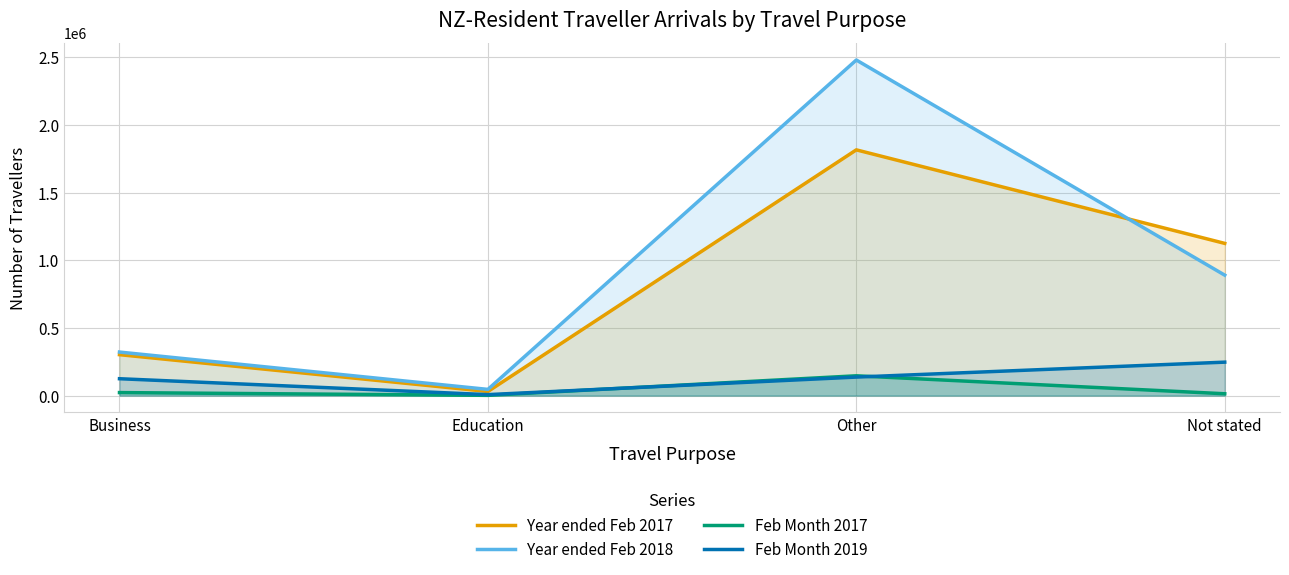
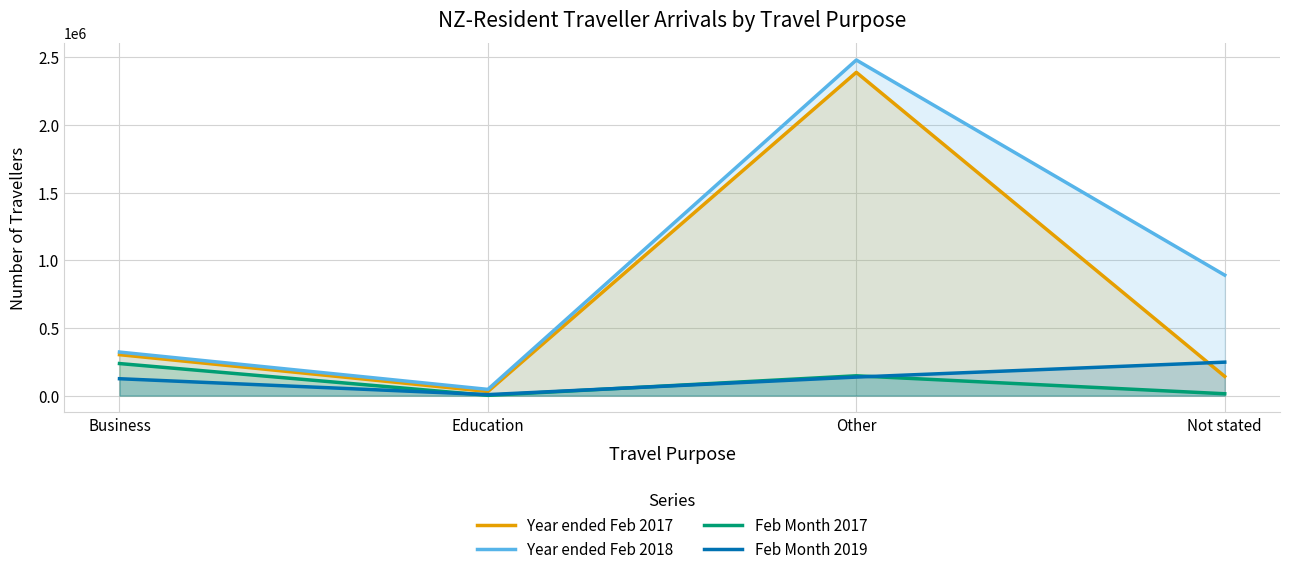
Feb Month 2017, Business: 20000 -> 240000
Year ended Feb 2017, Other: 1820000 -> 2390000
Year ended Feb 2017, Not stated: 1130000 -> 140000
